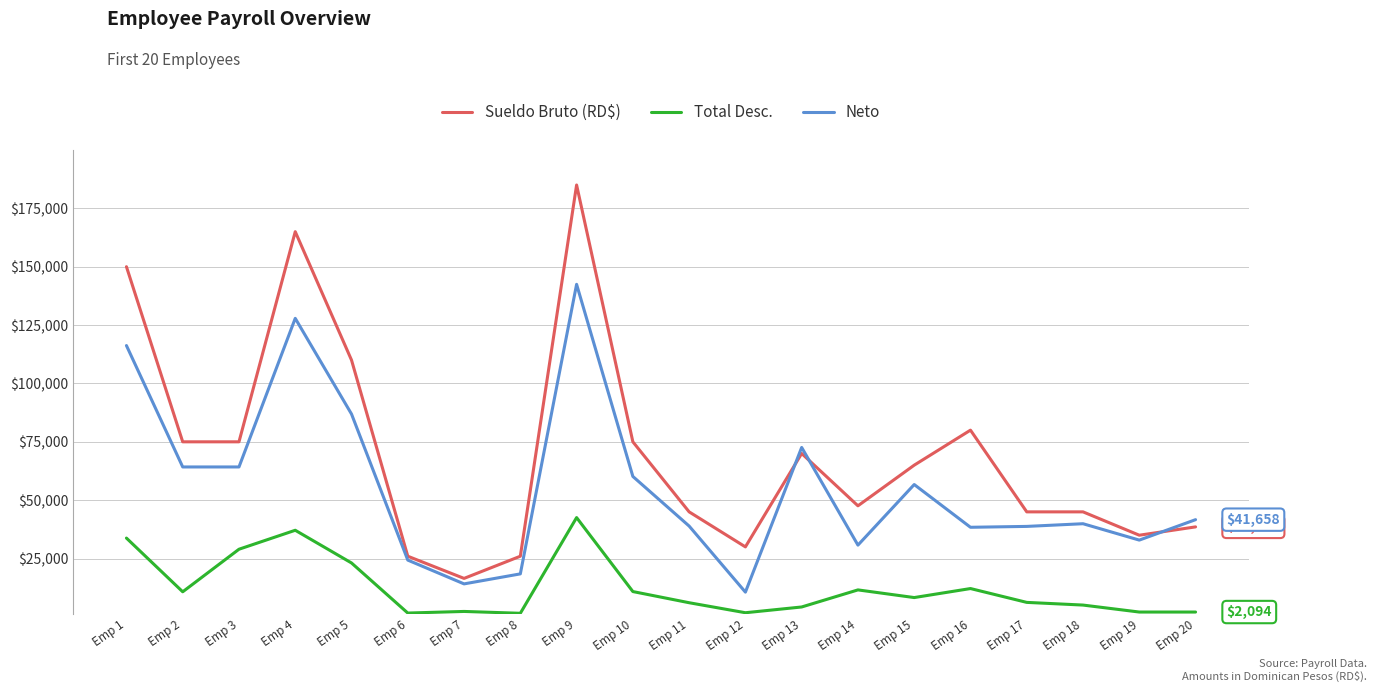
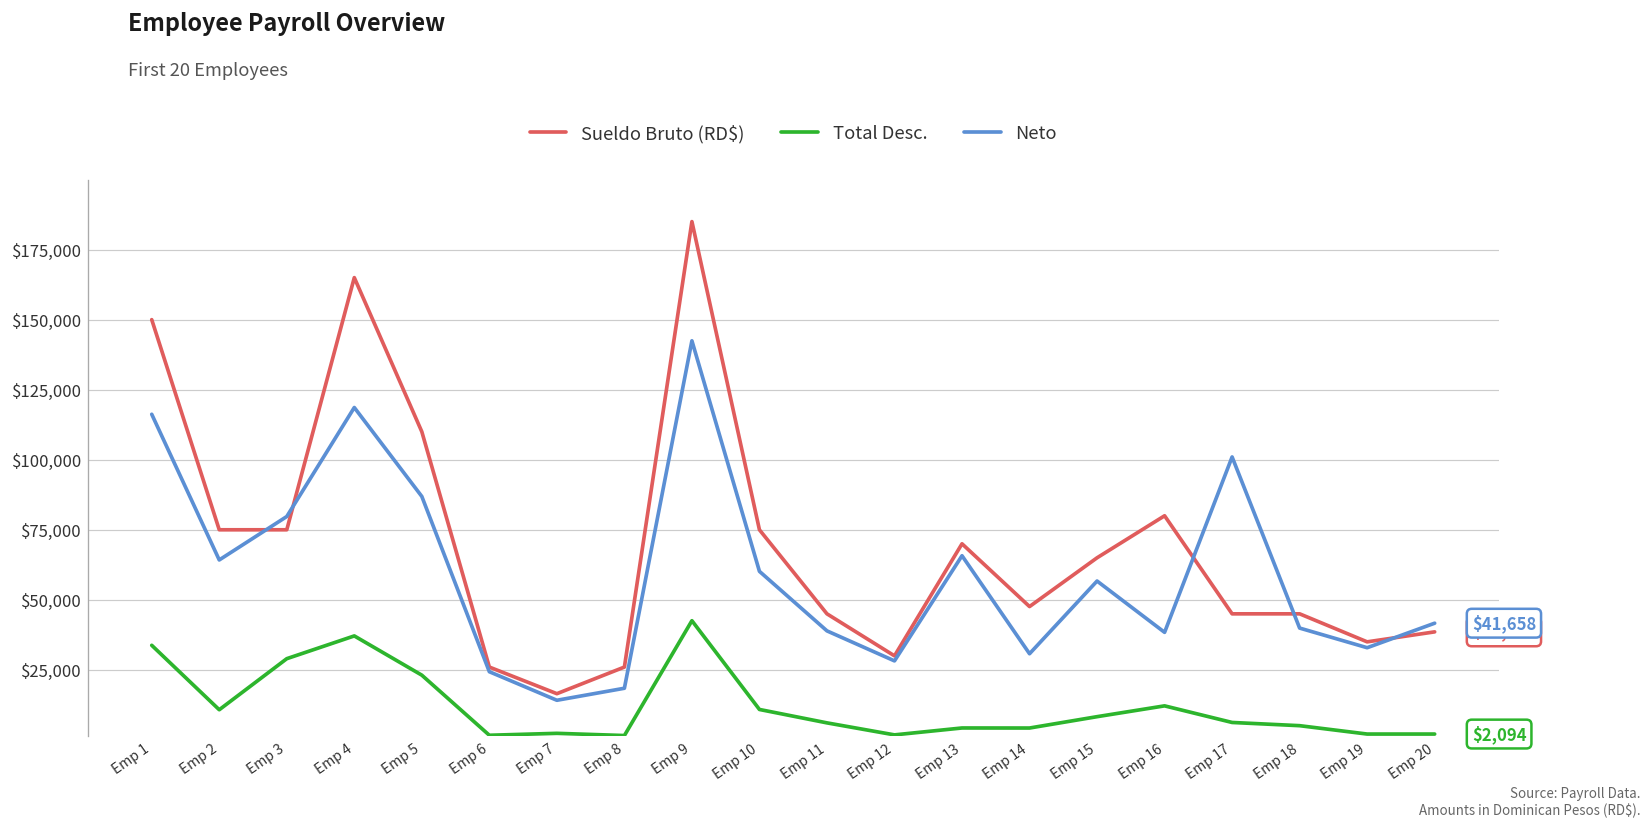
Neto, Emp 3: $64,000 -> $80,000
Neto, Emp 4: $128,000 -> $119,000
Neto, Emp 12: $11,000 -> $28,000
Neto, Emp 13: $73,000 -> $66,000
Total Desc., Emp 14: $12,000 -> $4,000
Neto, Emp 17: $39,000 -> $101,000
